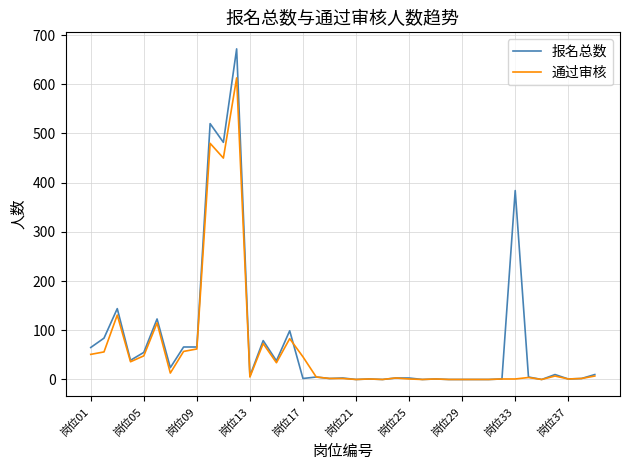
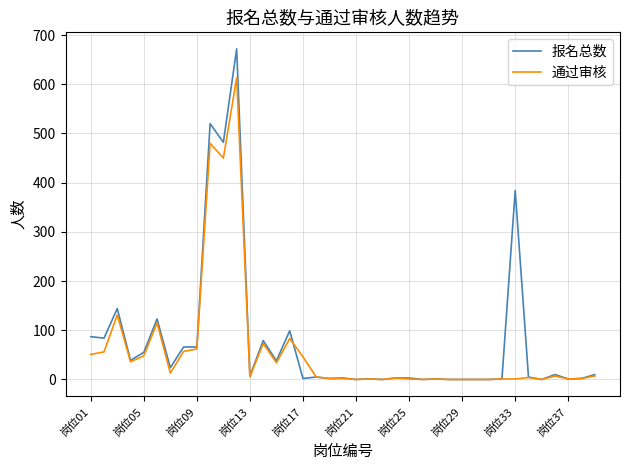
报名总数, 岗位01: 70 -> 90
